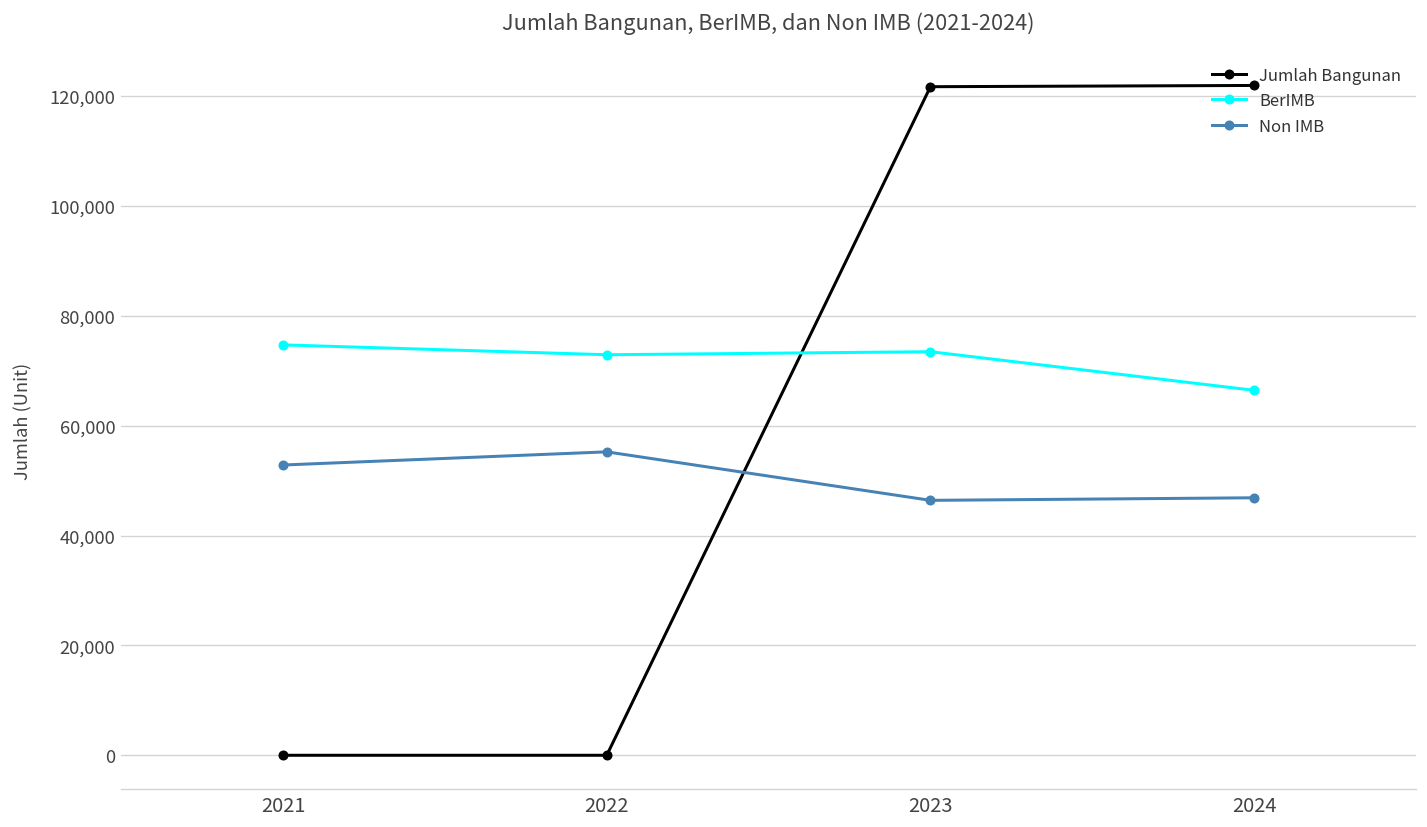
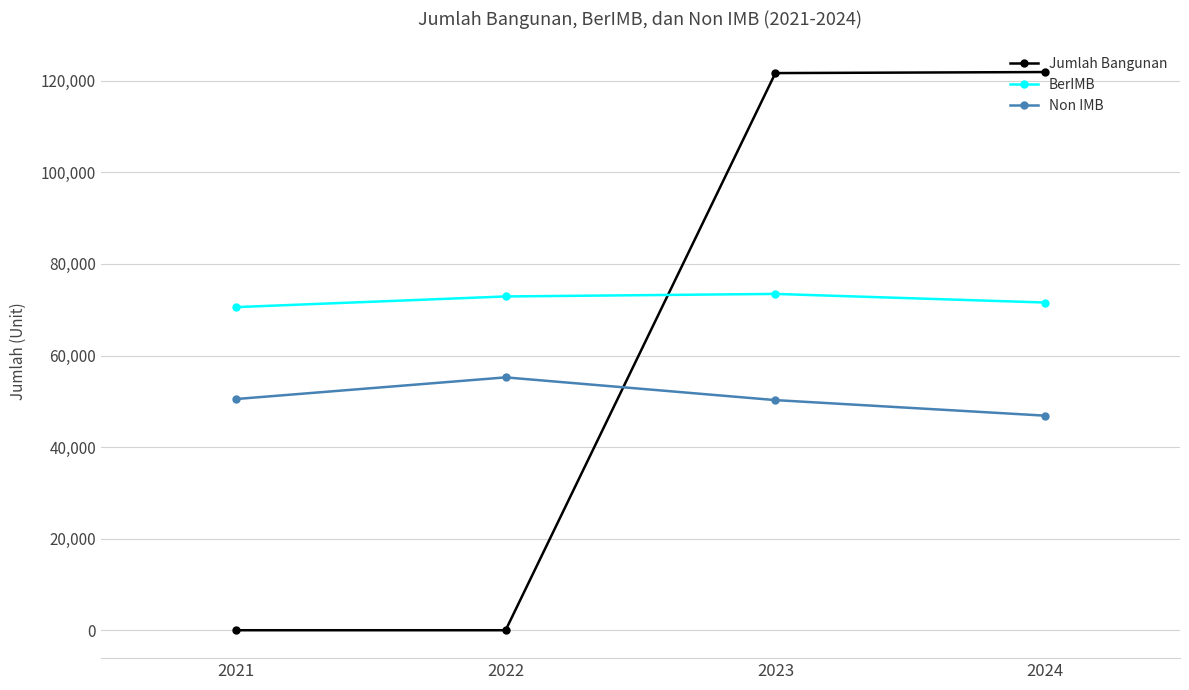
BerIMB, 2021: 75,000 -> 71,000
Non IMB, 2021: 53,000 -> 50,000
Non IMB, 2023: 46,000 -> 50,000
BerIMB, 2024: 66,000 -> 72,000
